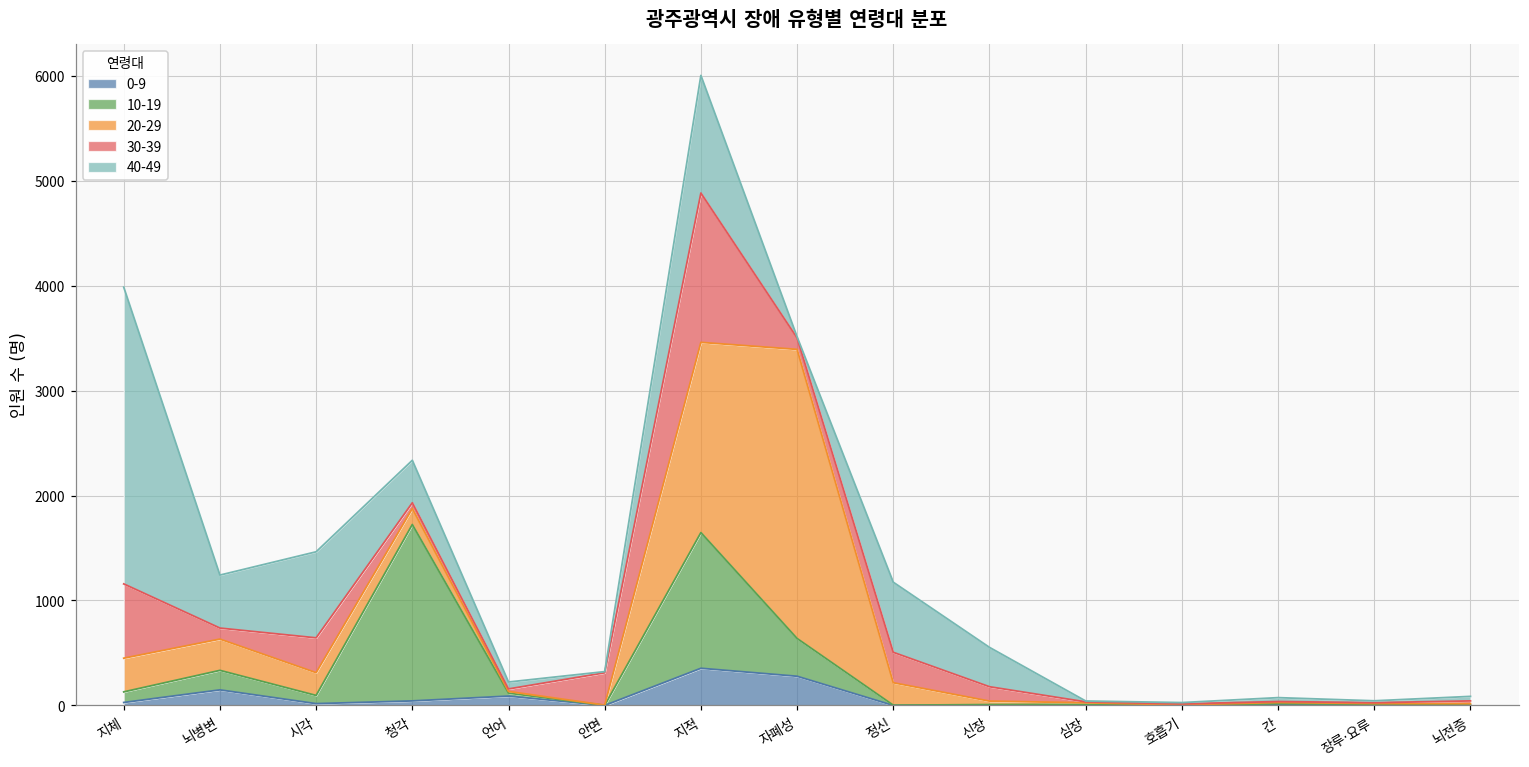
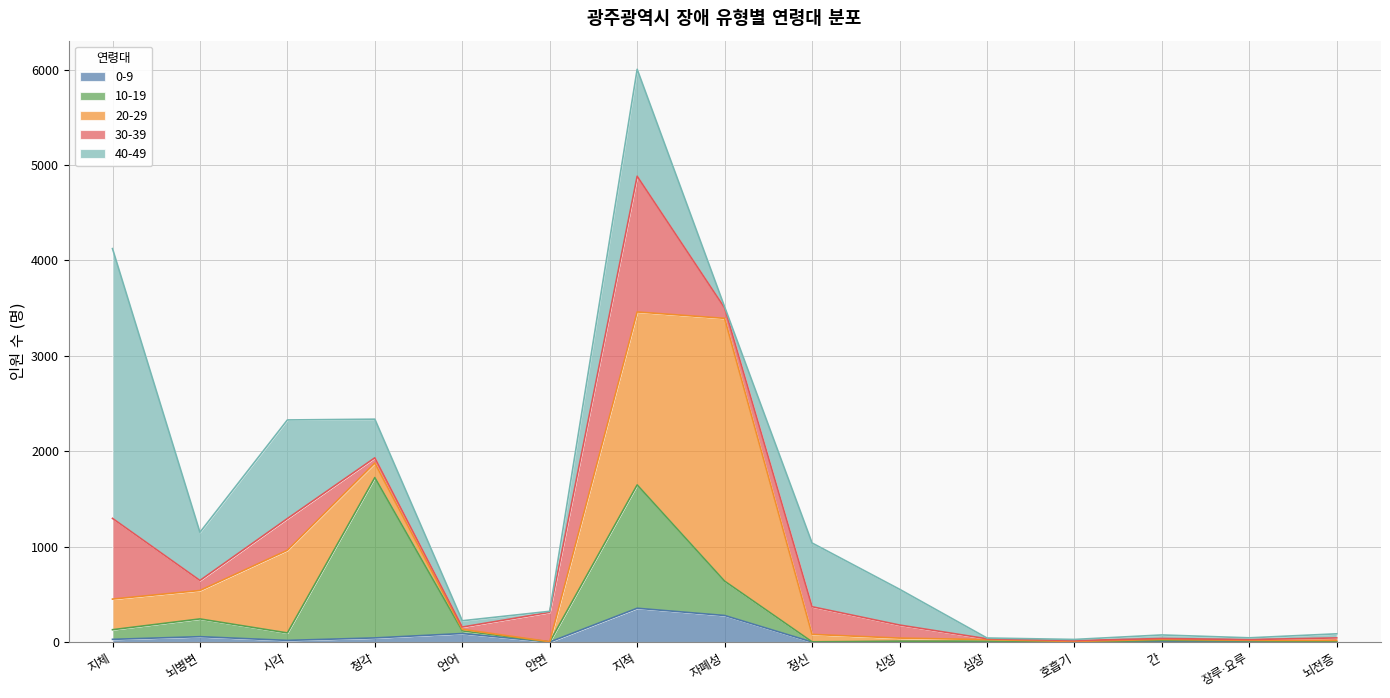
30-39, 지체: 700 -> 800
0-9, 뇌병변: 150 -> 60
20-29, 시각: 200 -> 900
40-49, 시각: 800 -> 1000
20-29, 정신: 200 -> 100
